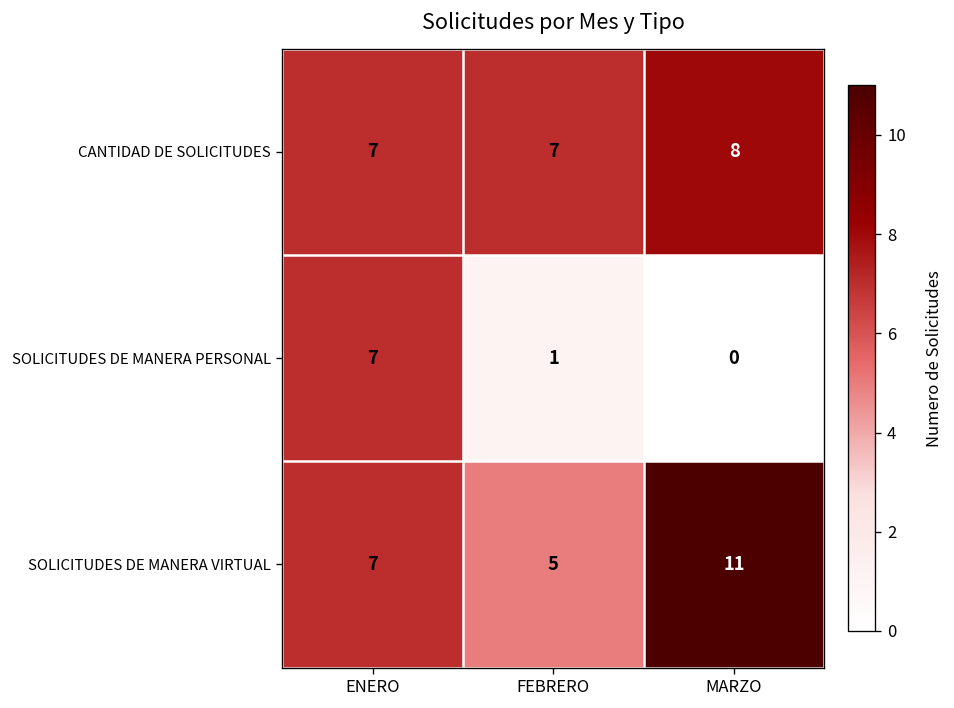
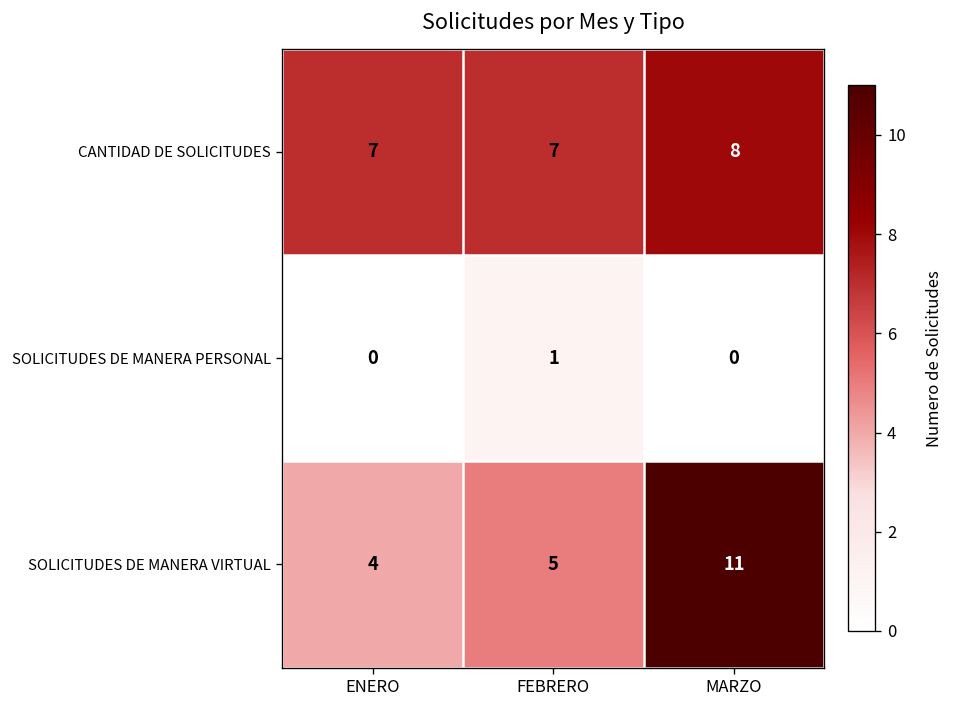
SOLICITUDES DE MANERA PERSONAL, ENERO: 7 -> 0
SOLICITUDES DE MANERA VIRTUAL, ENERO: 7 -> 4
